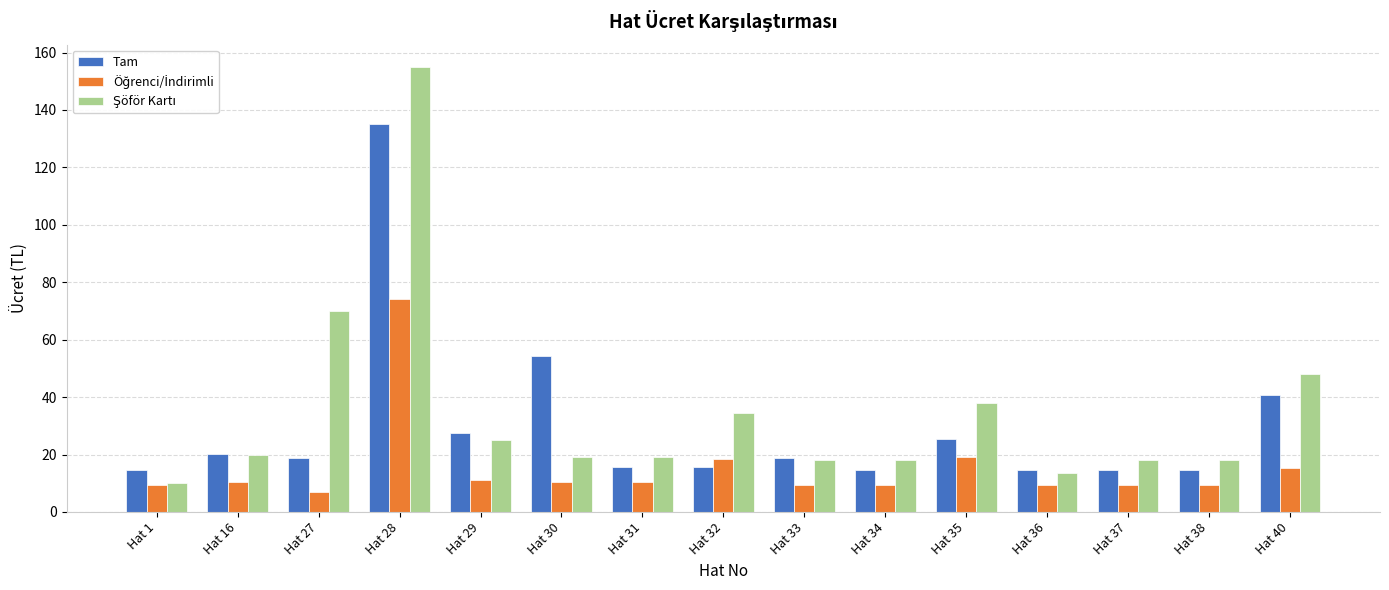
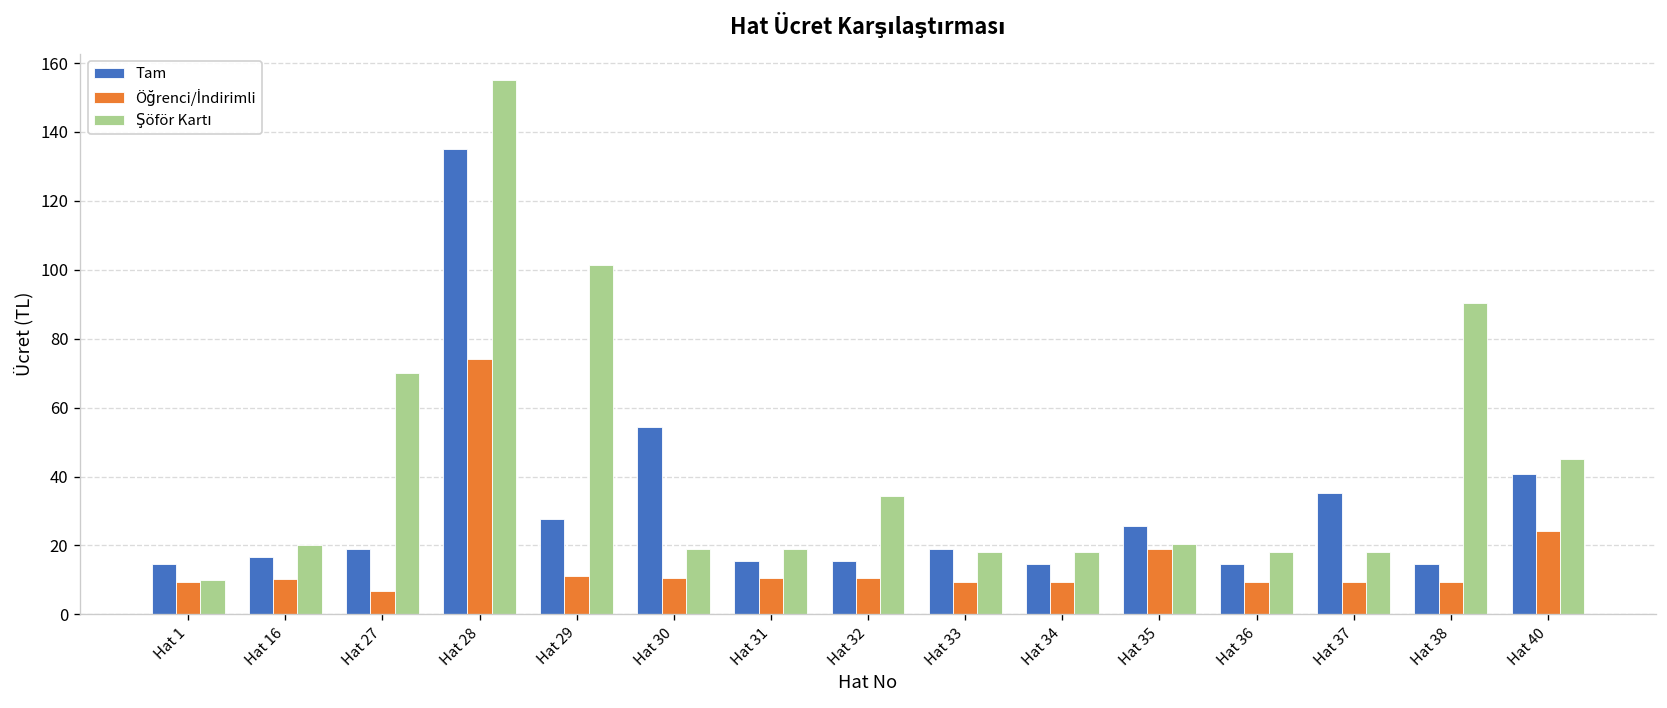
Tam, Hat 16: 20 -> 17
Şöför Kartı, Hat 29: 25 -> 101
Öğrenci/İndirimli, Hat 32: 18 -> 11
Şöför Kartı, Hat 35: 38 -> 20
Şöför Kartı, Hat 36: 14 -> 18
Tam, Hat 37: 15 -> 35
Şöför Kartı, Hat 38: 18 -> 91
Öğrenci/İndirimli, Hat 40: 15 -> 24
Şöför Kartı, Hat 40: 48 -> 45
